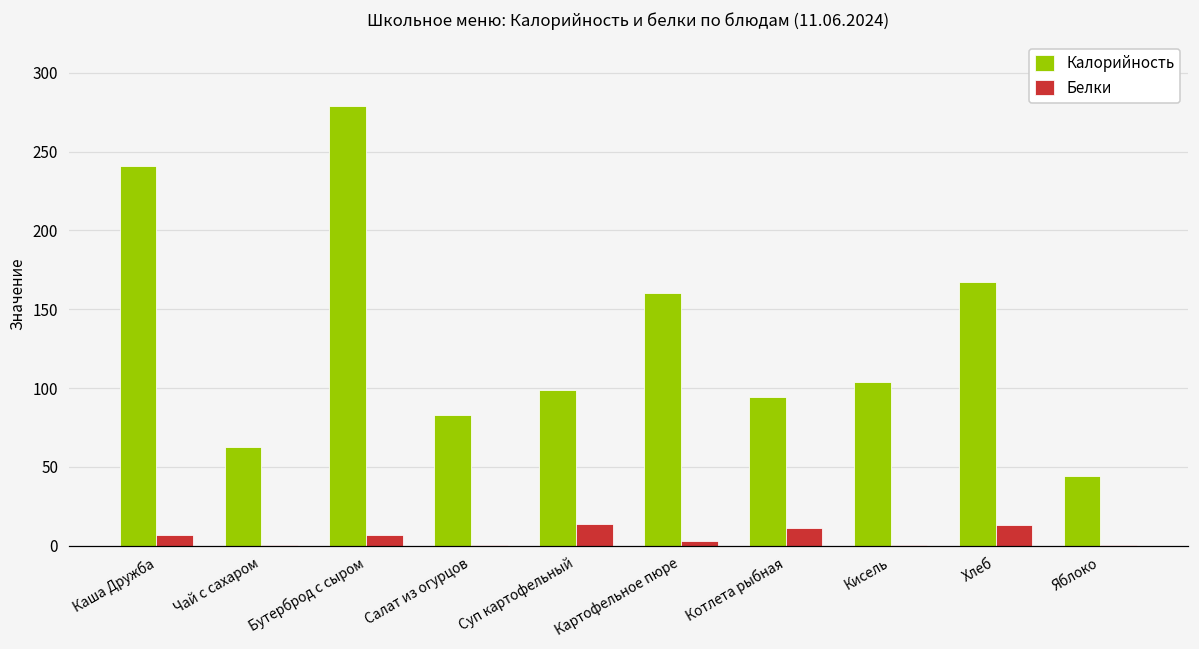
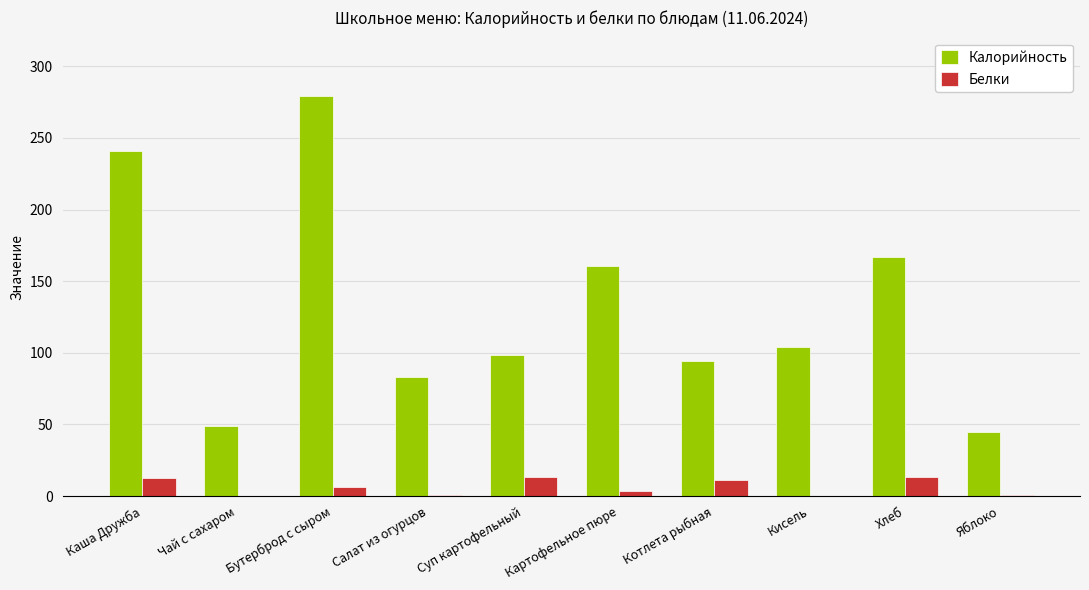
Белки, Каша Дружба: 7 -> 13
Калорийность, Чай с сахаром: 62 -> 49
